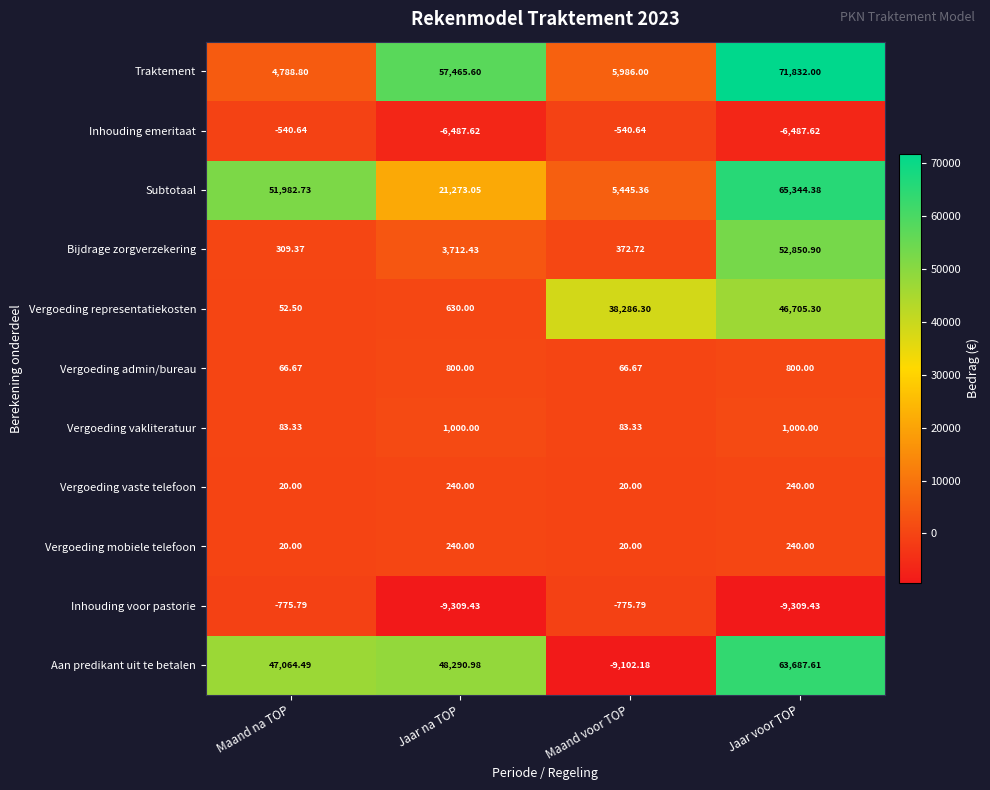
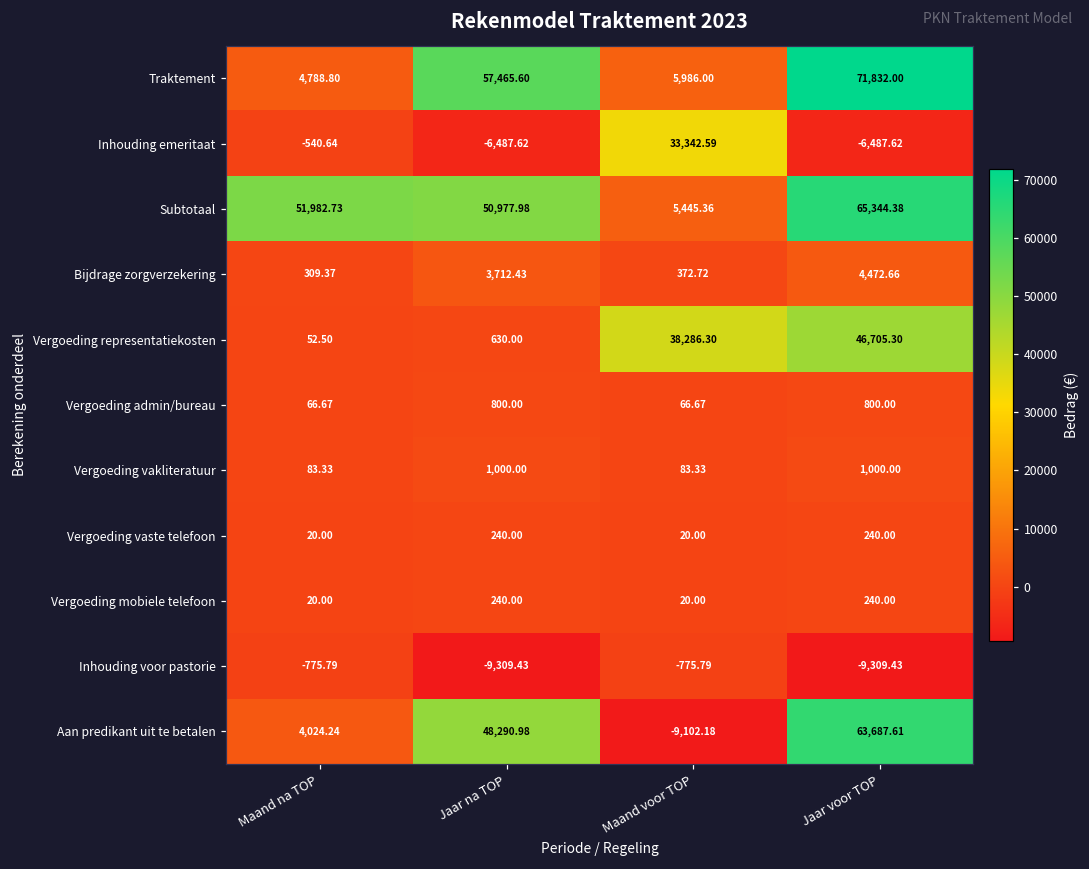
Inhouding emeritaat, Maand voor TOP: -540.64 -> 33,342.59
Subtotaal, Jaar na TOP: 21,273.05 -> 50,977.98
Bijdrage zorgverzekering, Jaar voor TOP: 52,850.90 -> 4,472.66
Aan predikant uit te betalen, Maand na TOP: 47,064.49 -> 4,024.24
